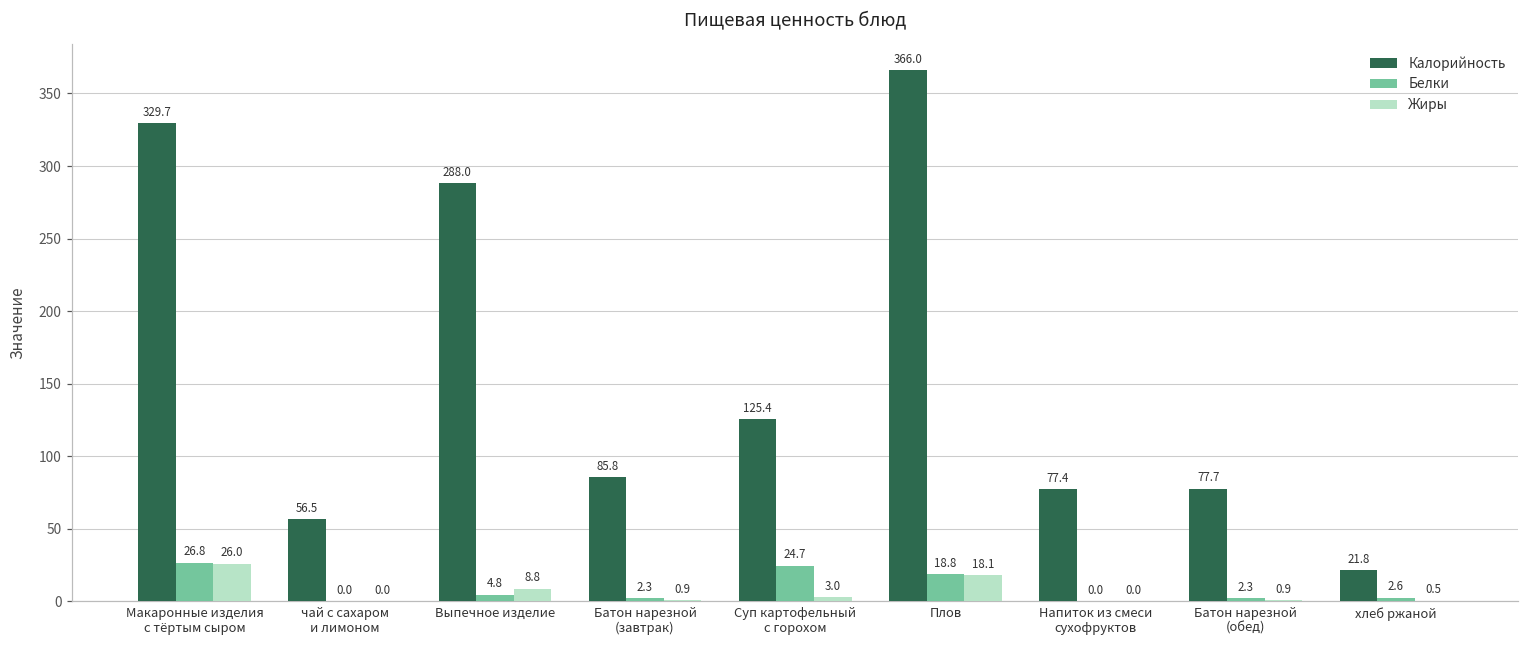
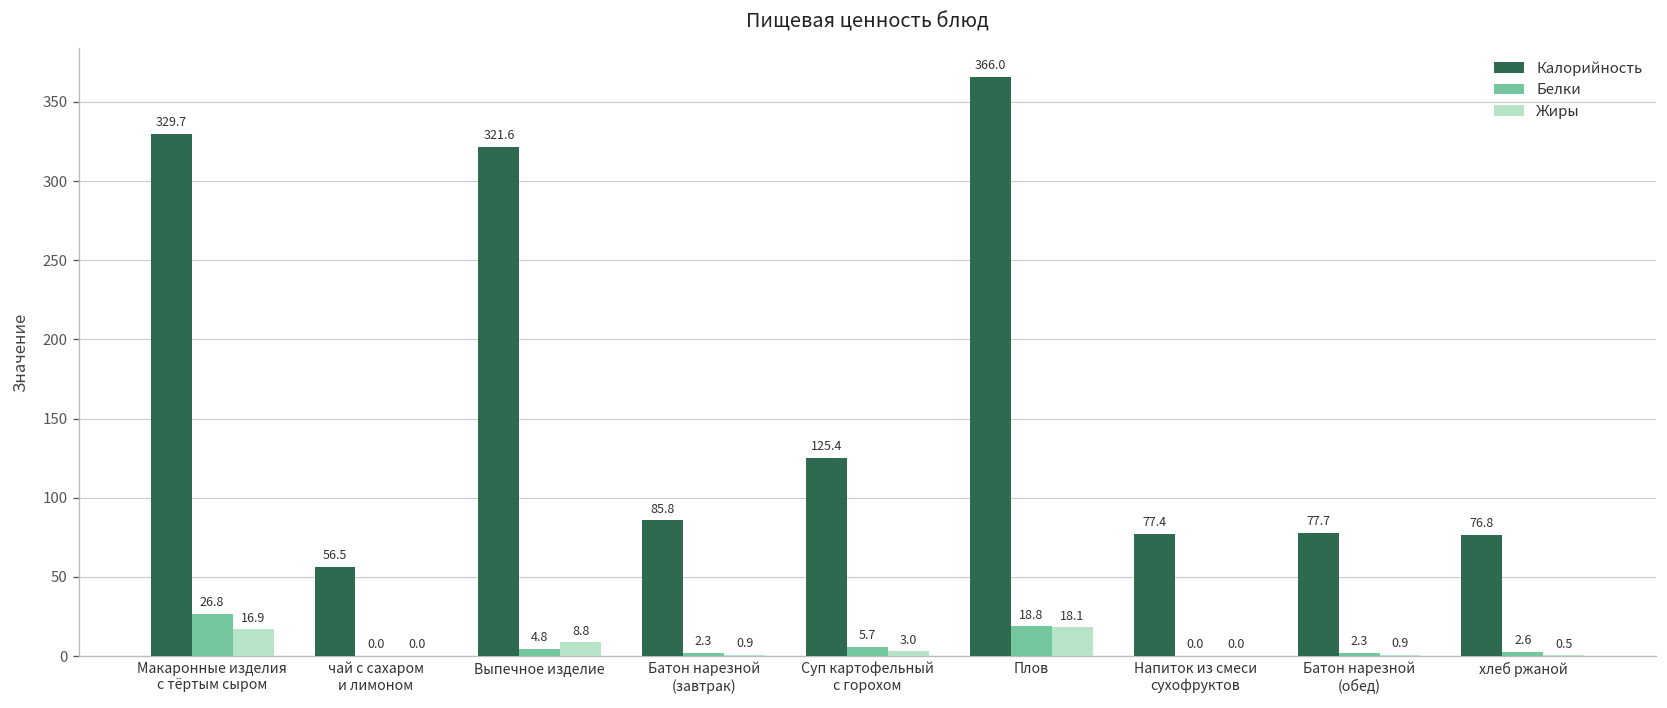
Жиры, Макаронные изделия с тёртым сыром: 26.0 -> 16.9
Калорийность, Выпечное изделие: 288.0 -> 321.6
Белки, Суп картофельный с горохом: 24.7 -> 5.7
Калорийность, хлеб ржаной: 21.8 -> 76.8
